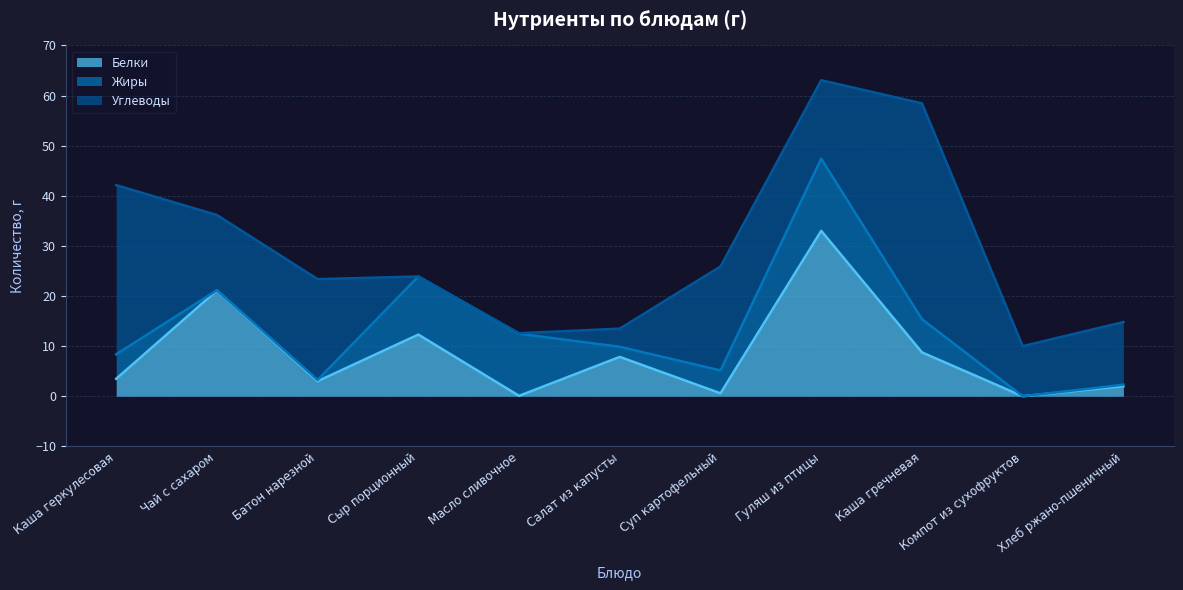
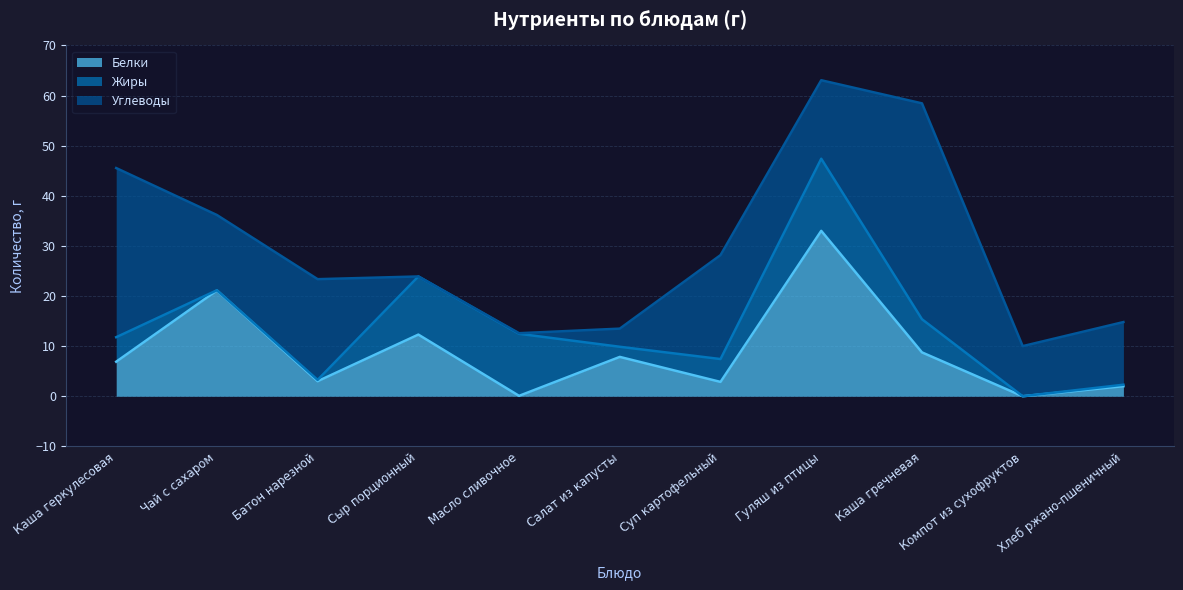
Белки, Каша геркулесовая: 3 -> 7
Белки, Суп картофельный: 1 -> 3
